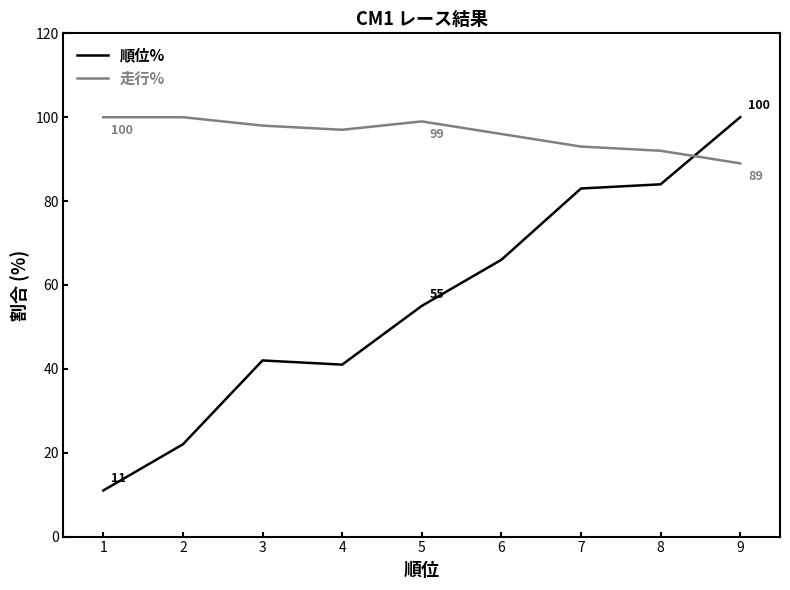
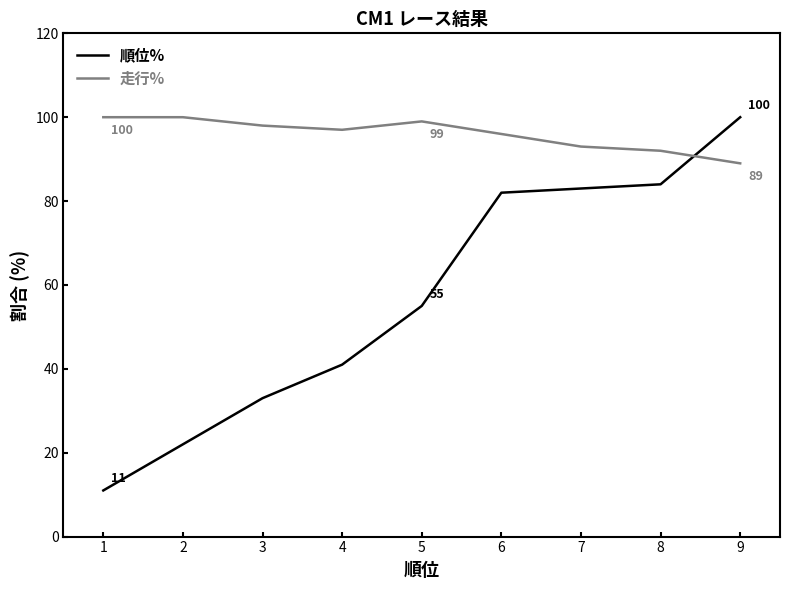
順位%, 3: 42 -> 33
順位%, 6: 66 -> 82
